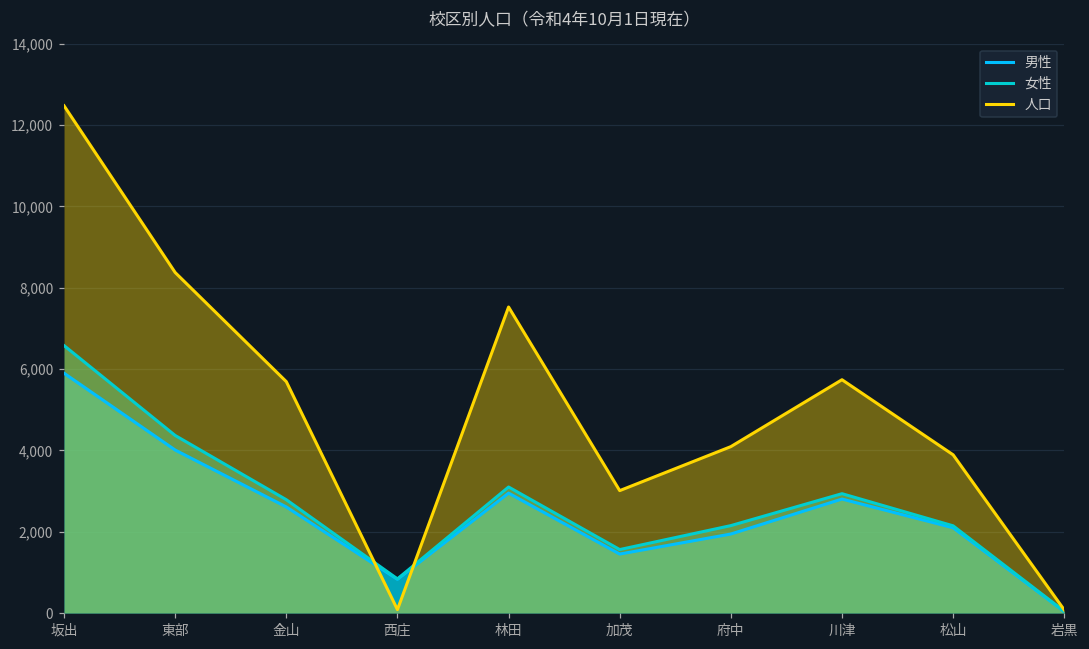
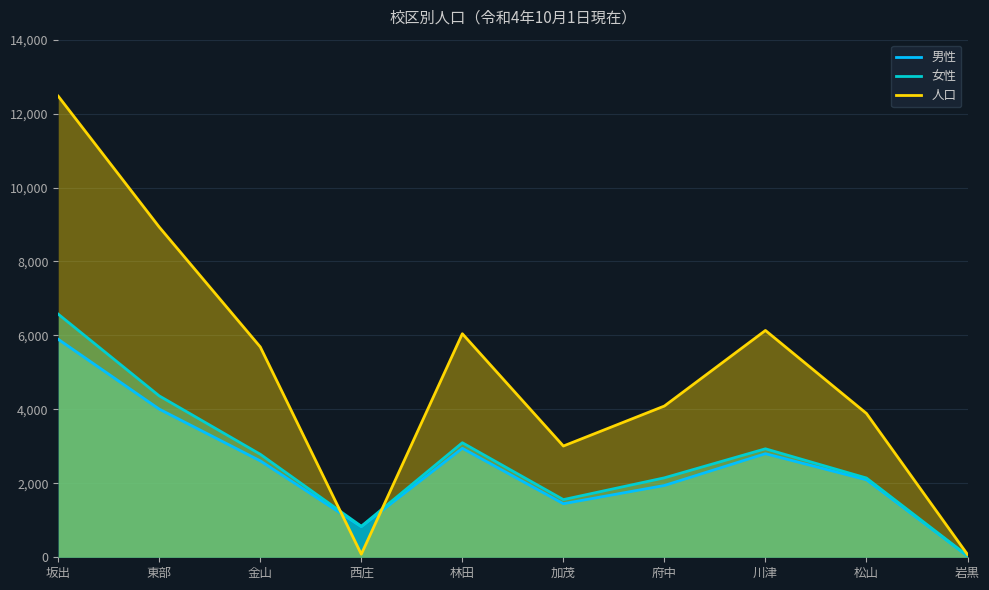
人口, 東部: 8,400 -> 8,900
人口, 林田: 7,500 -> 6,000
人口, 川津: 5,700 -> 6,100
